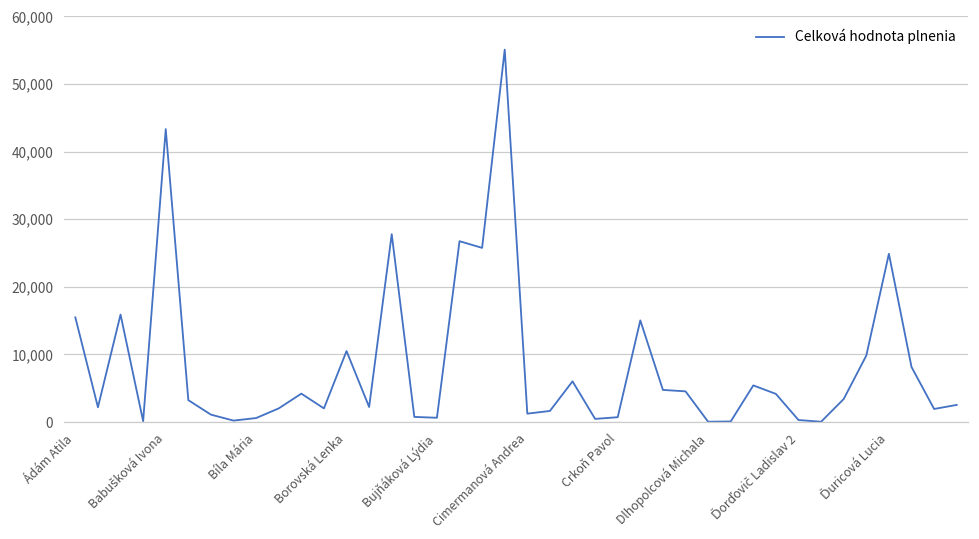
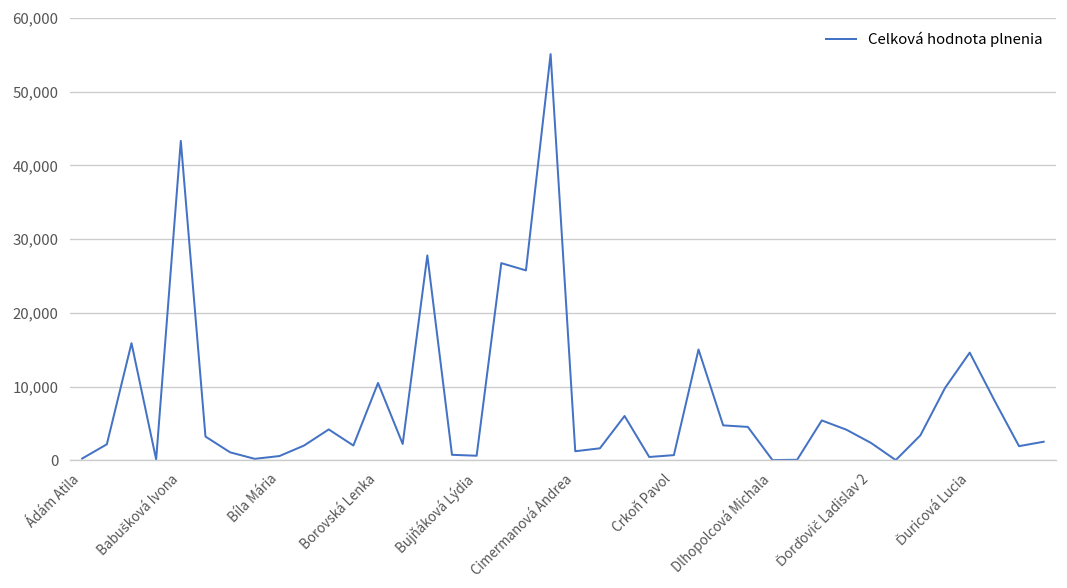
Ádám Atila: 15,000 -> 0
Ďorďovič Ladislav 2: 0 -> 2,000
Ďuricová Lucia: 25,000 -> 15,000
